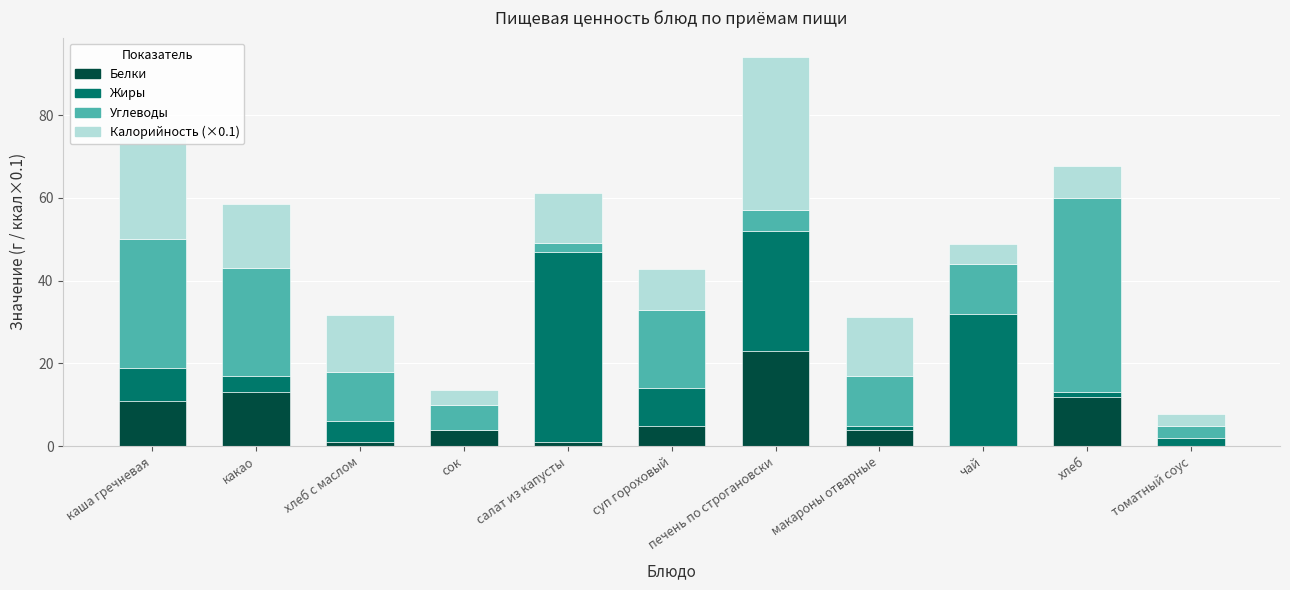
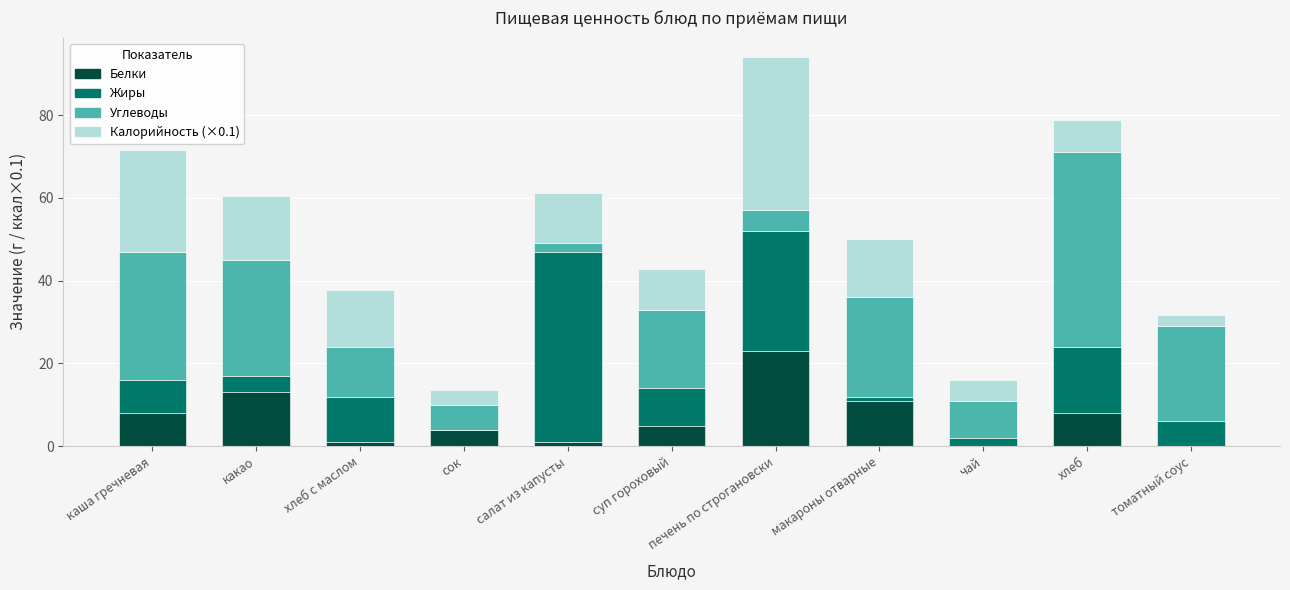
Белки, каша гречневая: 11 -> 8
Углеводы, какао: 26 -> 28
Жиры, хлеб с маслом: 5 -> 11
Белки, макароны отварные: 4 -> 11
Углеводы, макароны отварные: 12 -> 24
Жиры, чай: 32 -> 2
Углеводы, чай: 12 -> 9
Белки, хлеб: 12 -> 8
Жиры, хлеб: 1 -> 16
Жиры, томатный соус: 2 -> 6
Углеводы, томатный соус: 3 -> 23
